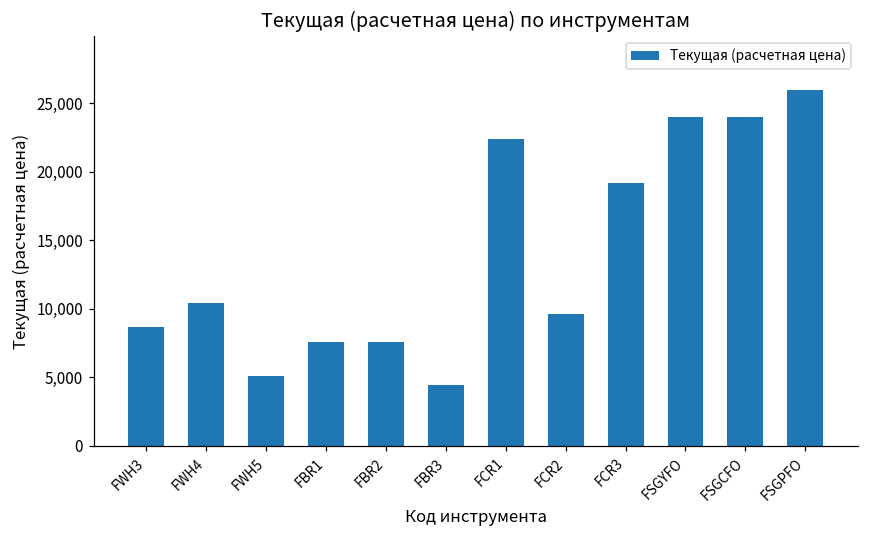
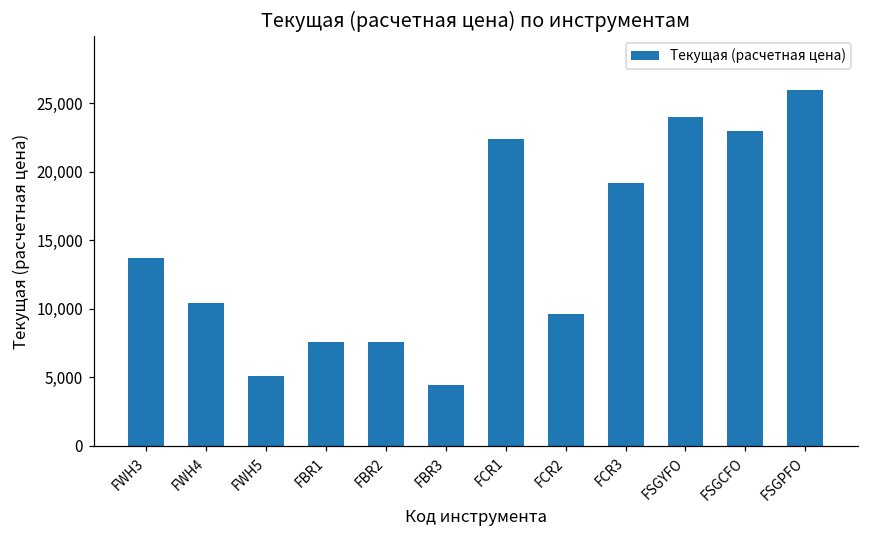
FWH3: 8,600 -> 13,700
FSGCFO: 24,000 -> 23,000
